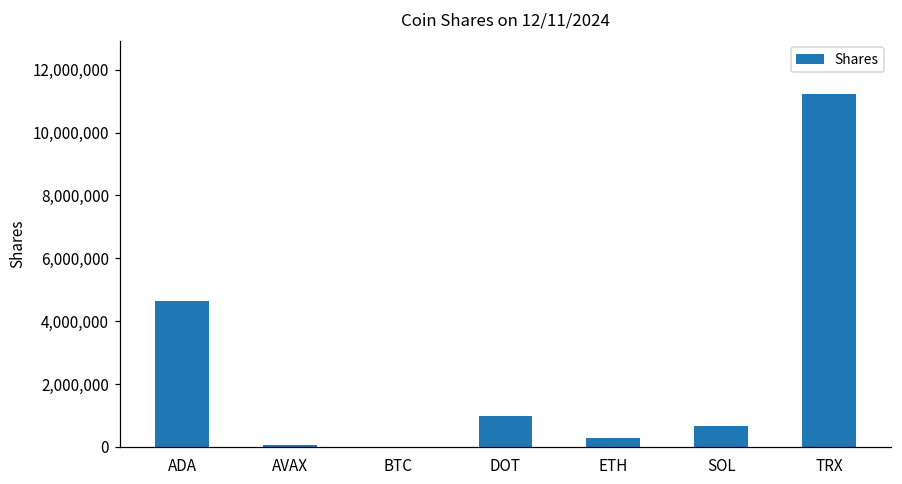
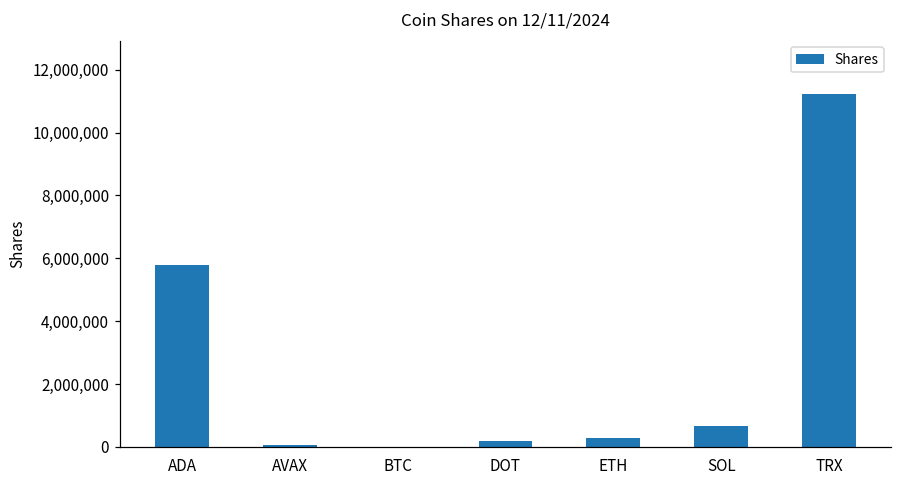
ADA: 4,700,000 -> 5,800,000
DOT: 1,000,000 -> 200,000
